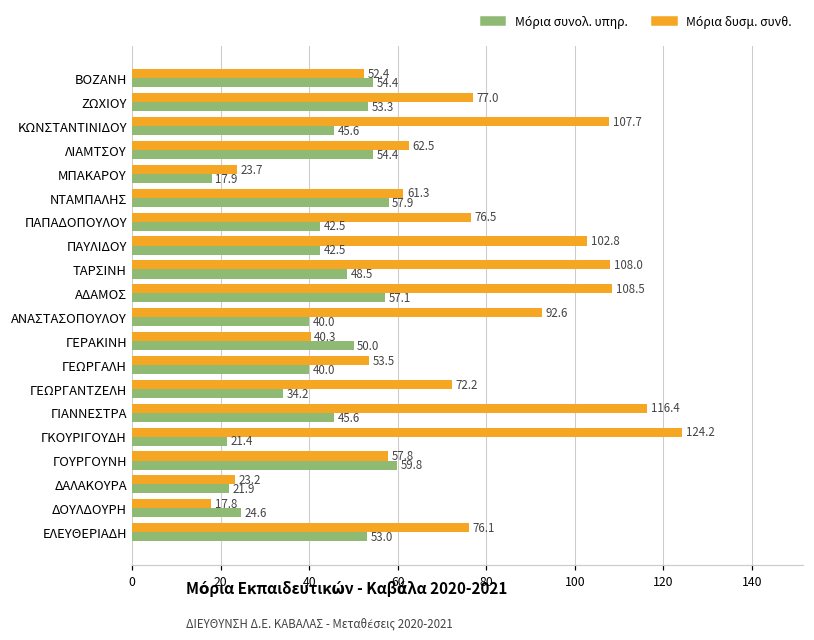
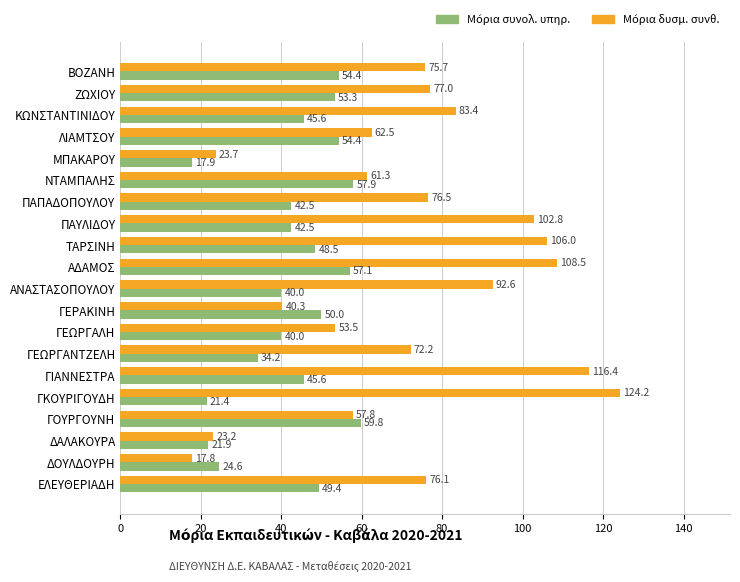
Μόρια δυσμ. συνθ., ΒΟΖΑΝΗ: 52.4 -> 75.7
Μόρια δυσμ. συνθ., ΚΩΝΣΤΑΝΤΙΝΙΔΟΥ: 107.7 -> 83.4
Μόρια δυσμ. συνθ., ΤΑΡΣΙΝΗ: 108.0 -> 106.0
Μόρια συνολ. υπηρ., ΕΛΕΥΘΕΡΙΑΔΗ: 53.0 -> 49.4
